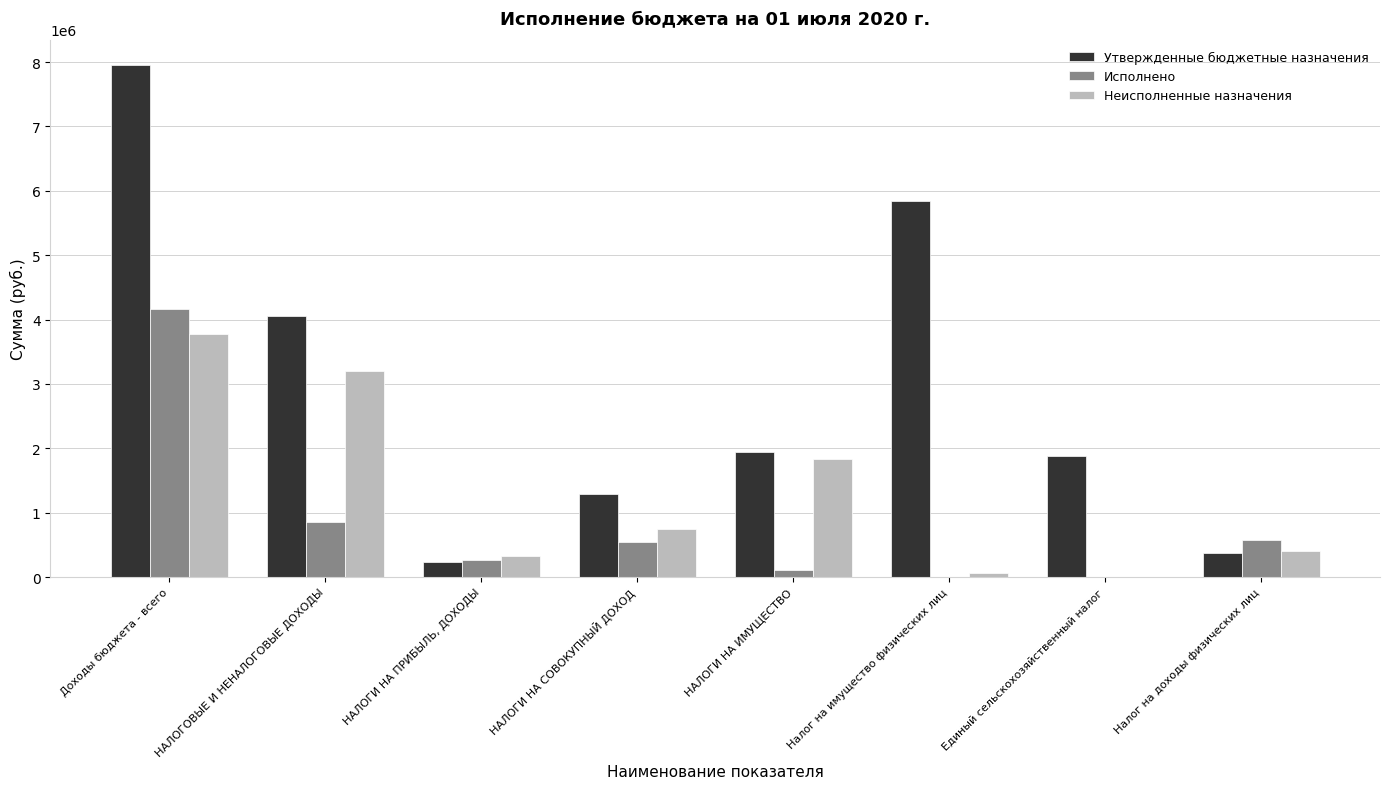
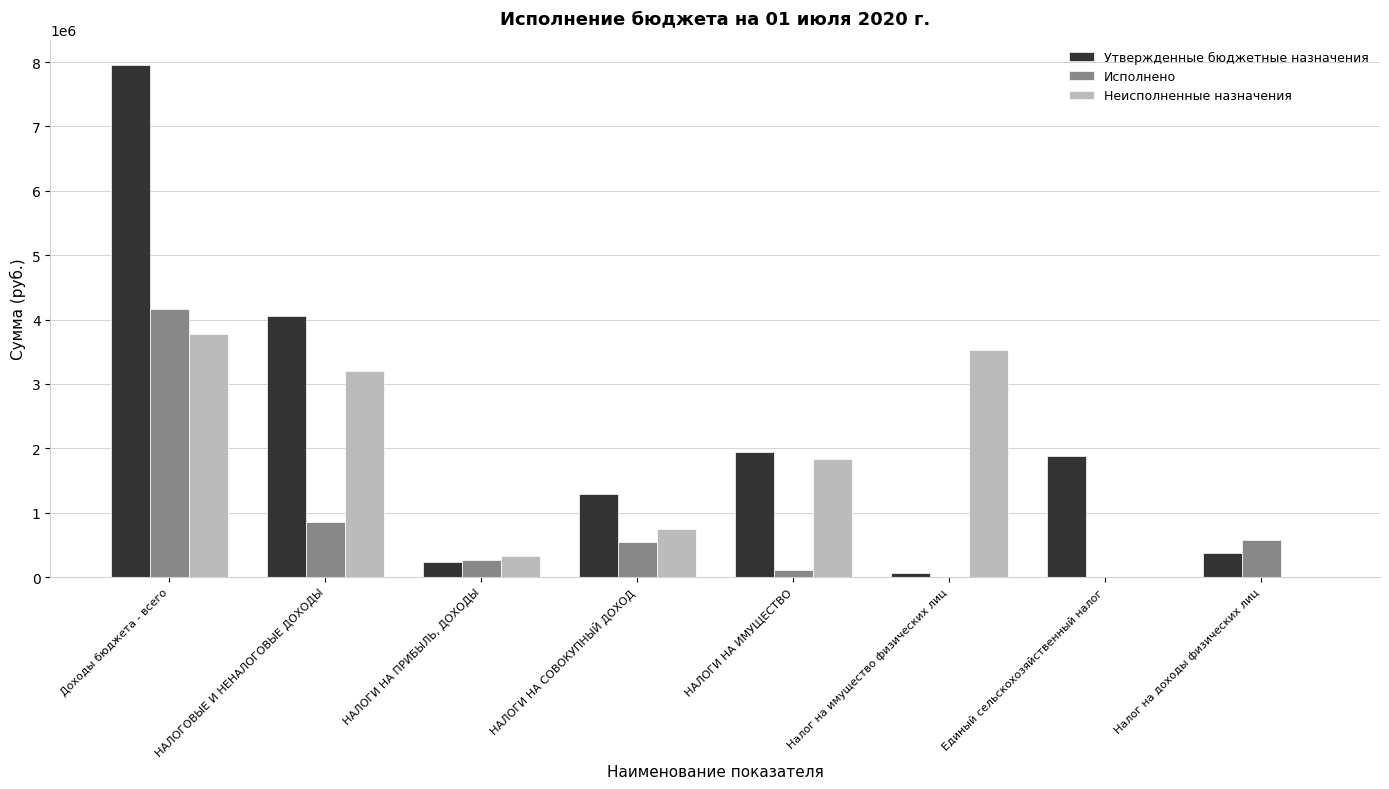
Утвержденные бюджетные назначения, Налог на имущество физических лиц: 5800000 -> 100000
Неисполненные назначения, Налог на имущество физических лиц: 100000 -> 3500000
Неисполненные назначения, Налог на доходы физических лиц: 400000 -> 0
